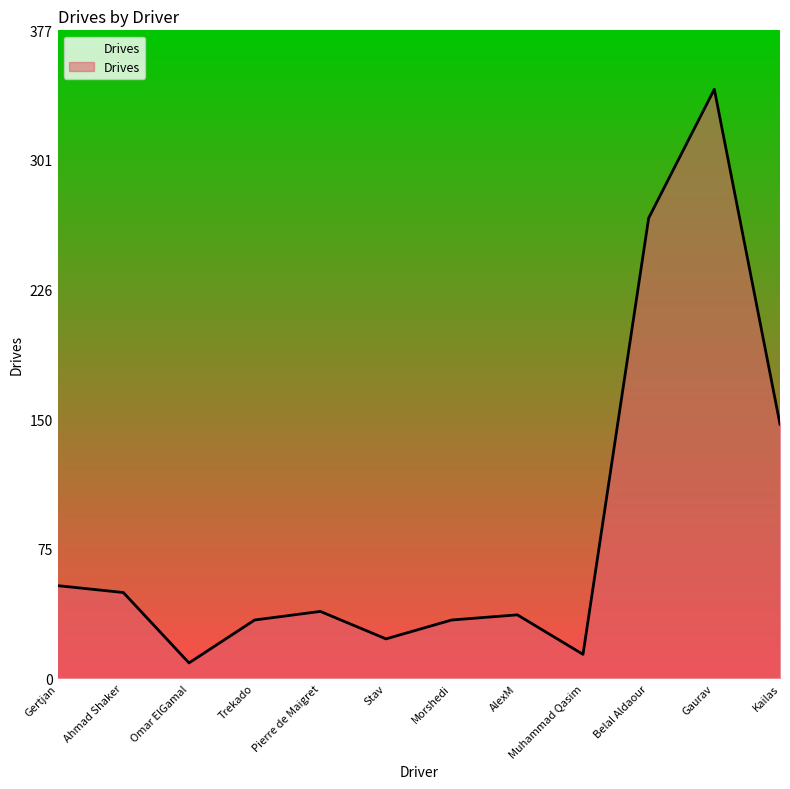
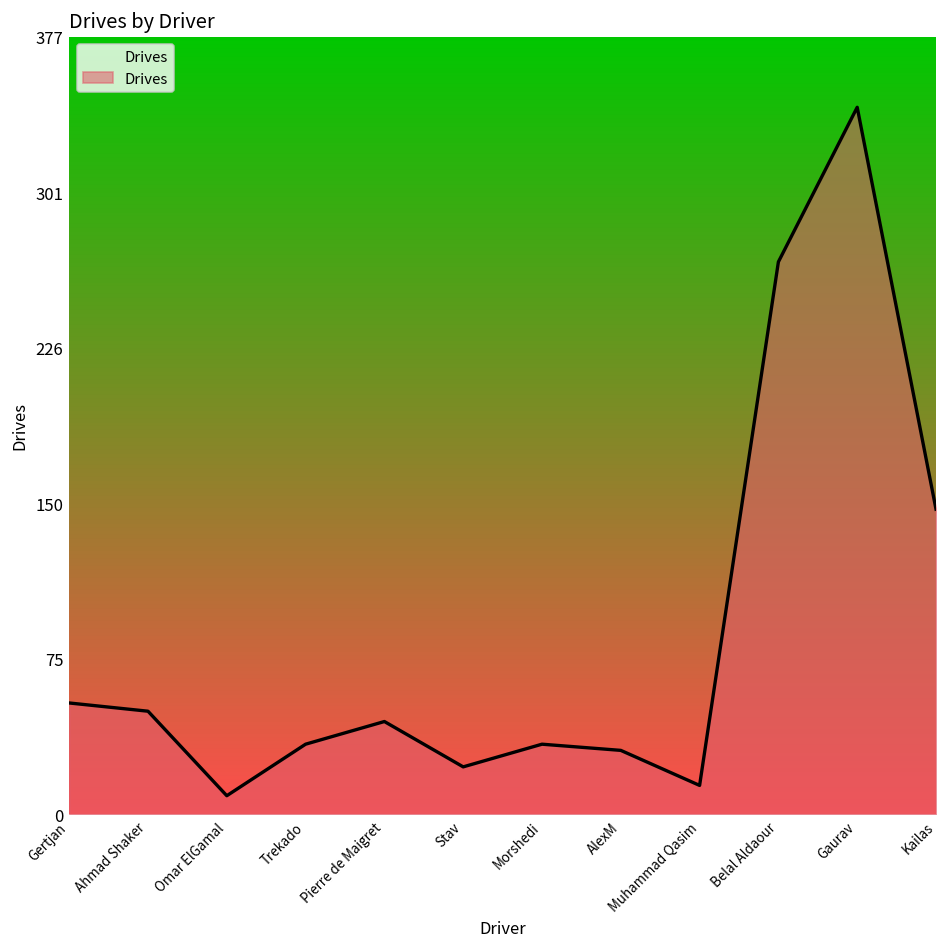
Pierre de Maigret: 39 -> 45
AlexM: 37 -> 31
